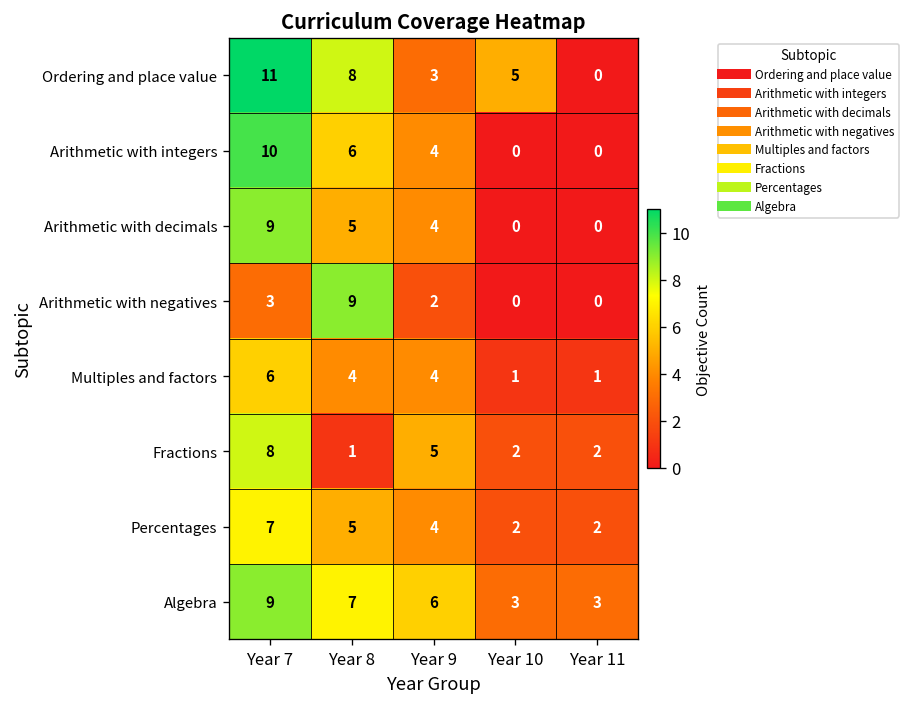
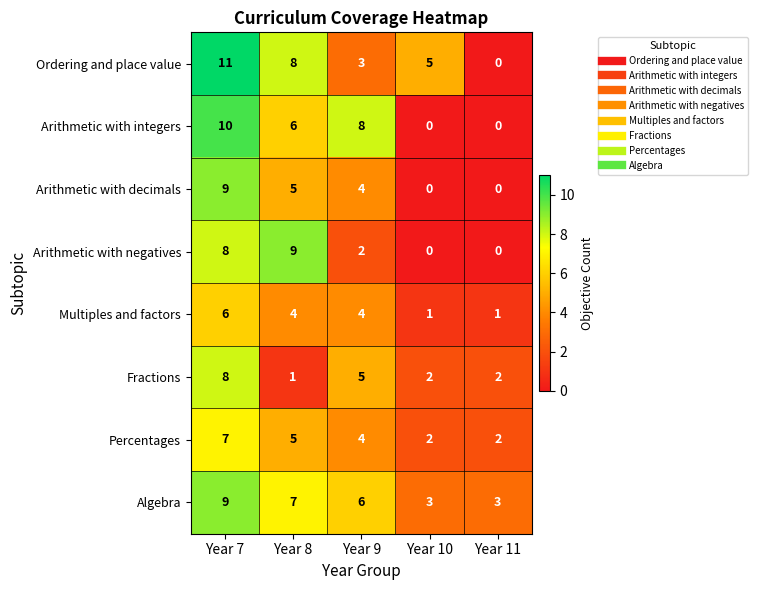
Arithmetic with integers, Year 9: 4 -> 8
Arithmetic with negatives, Year 7: 3 -> 8
